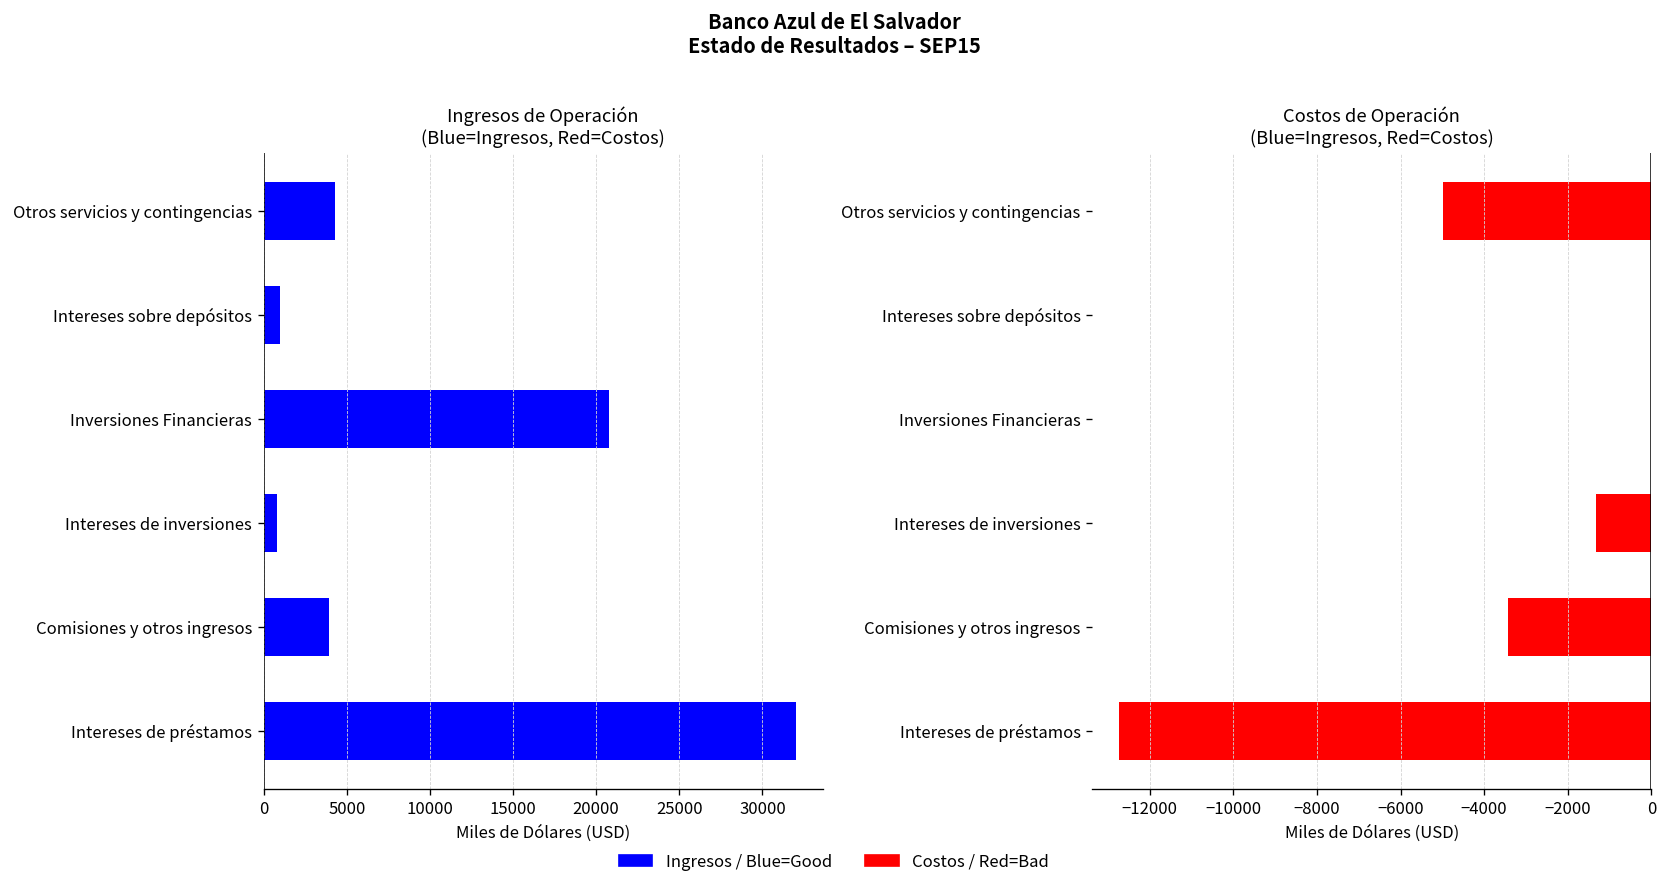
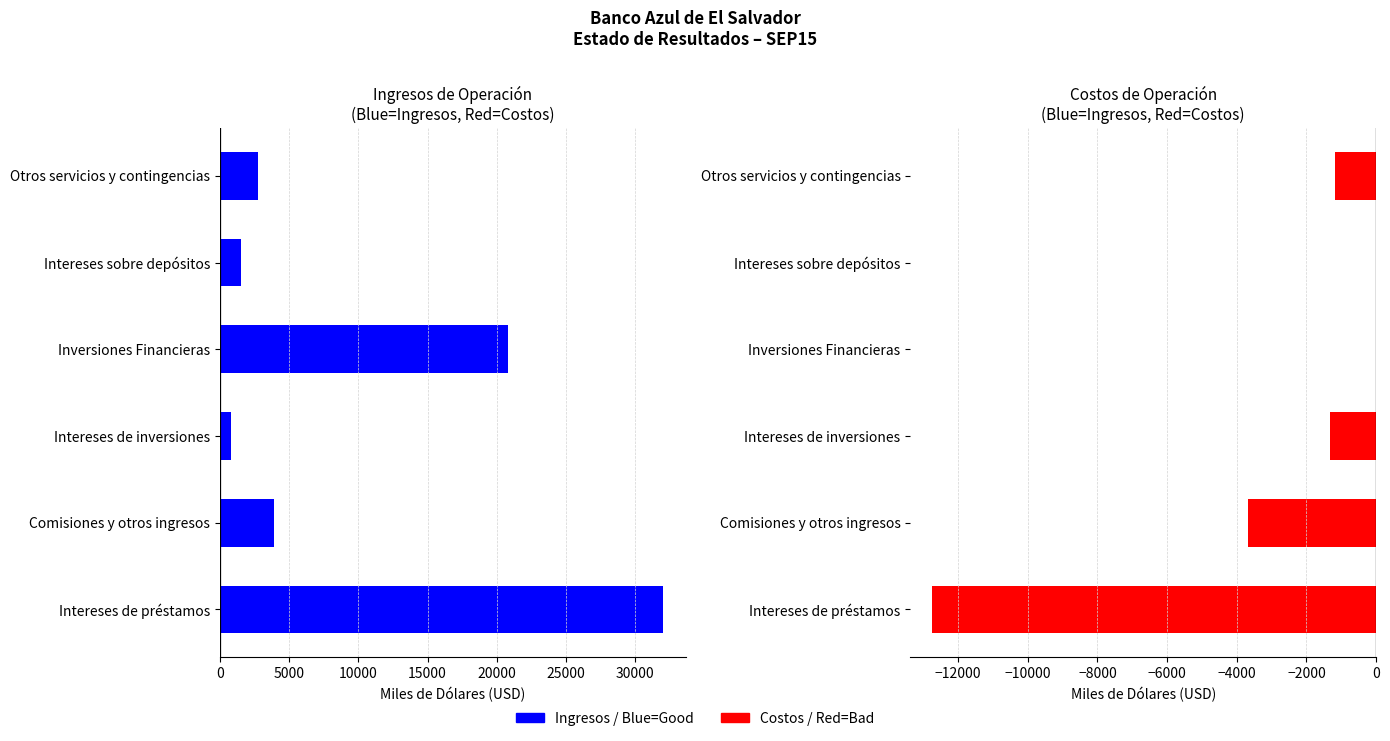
Ingresos de Operación (Blue=Ingresos, Red=Costos), Otros servicios y contingencias: 4300 -> 2800
Ingresos de Operación (Blue=Ingresos, Red=Costos), Intereses sobre depósitos: 1000 -> 1500
Costos de Operación (Blue=Ingresos, Red=Costos), Otros servicios y contingencias: -5000 -> -1200
Costos de Operación (Blue=Ingresos, Red=Costos), Comisiones y otros ingresos: -3400 -> -3700
